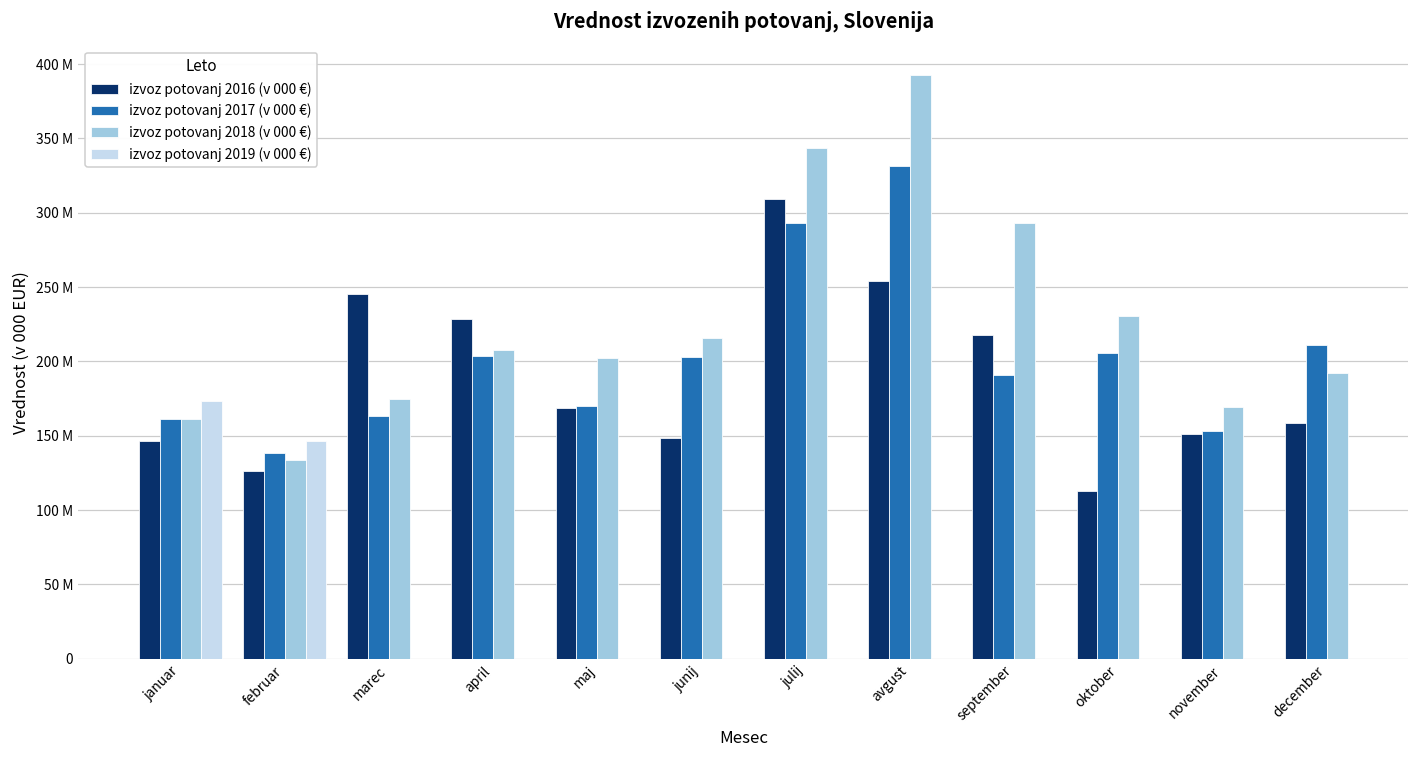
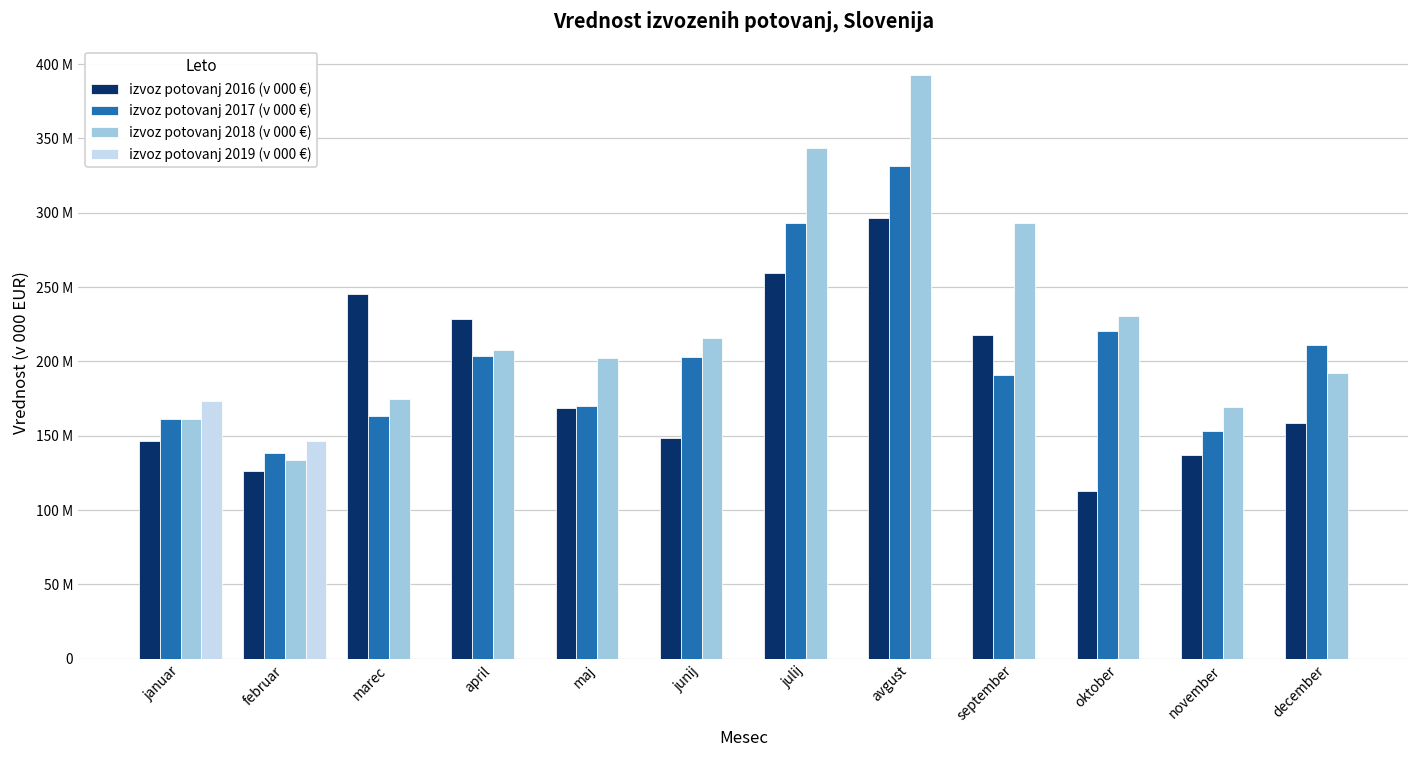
izvoz potovanj 2016 (v 000 €), julij: 309000000 -> 260000000
izvoz potovanj 2016 (v 000 €), avgust: 254000000 -> 297000000
izvoz potovanj 2017 (v 000 €), oktober: 205000000 -> 221000000
izvoz potovanj 2016 (v 000 €), november: 151000000 -> 137000000
